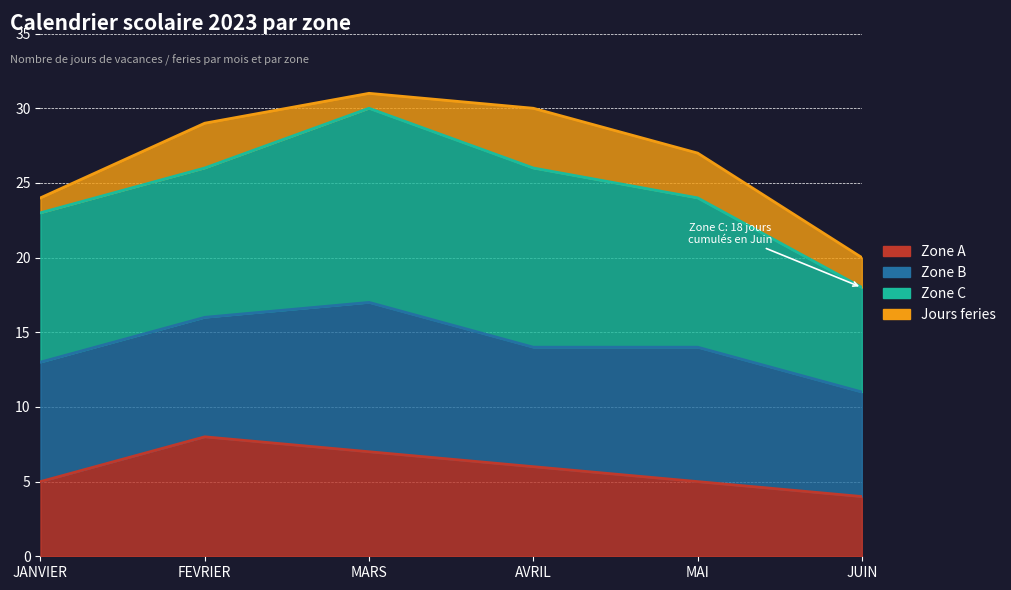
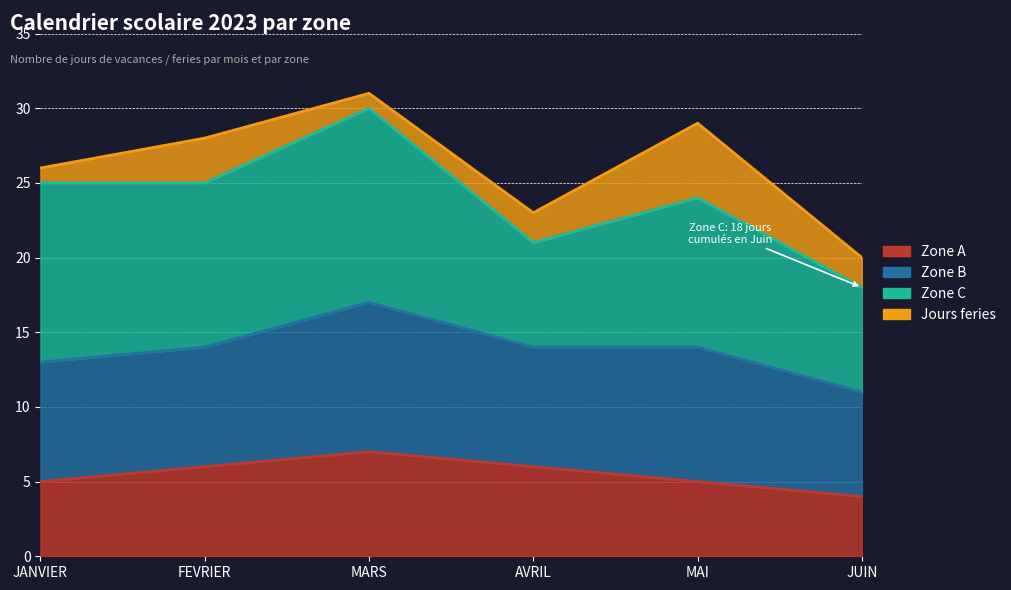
Zone C, JANVIER: 10 -> 12
Zone A, FEVRIER: 8 -> 6
Zone C, FEVRIER: 10 -> 11
Zone C, AVRIL: 12 -> 7
Jours feries, AVRIL: 4 -> 2
Jours feries, MAI: 3 -> 5
